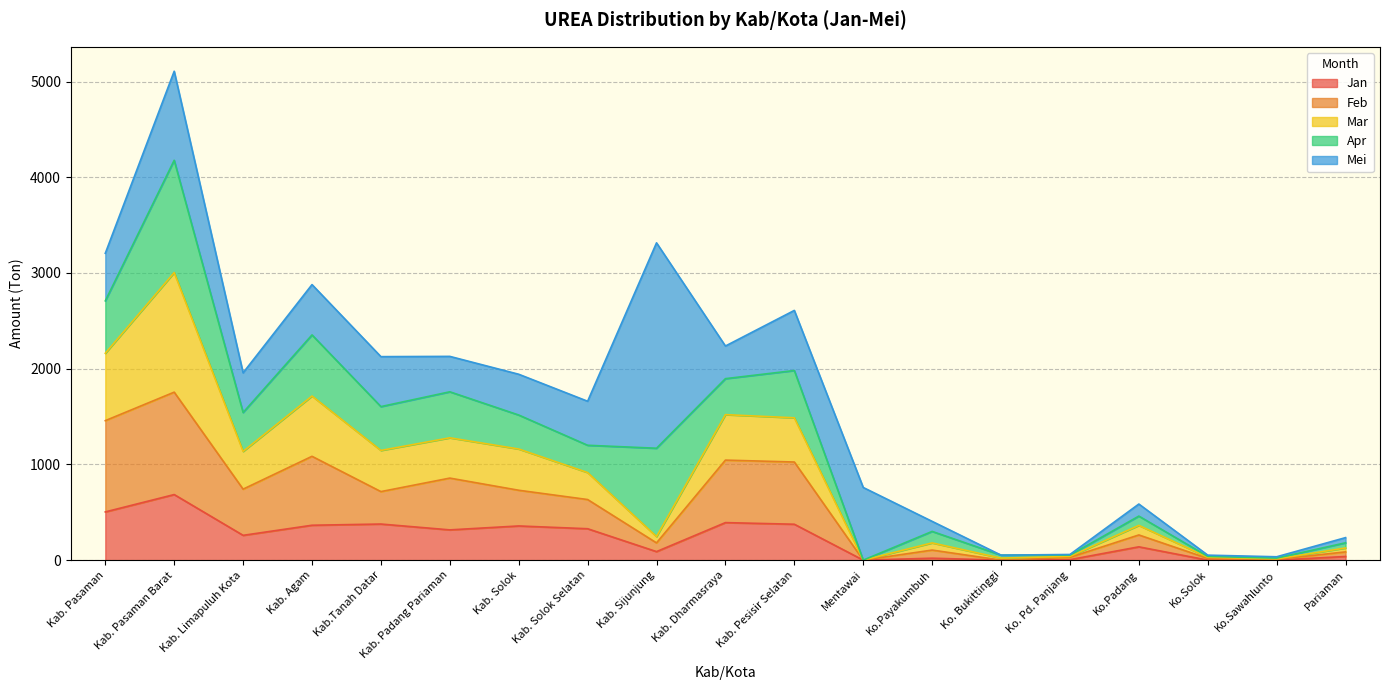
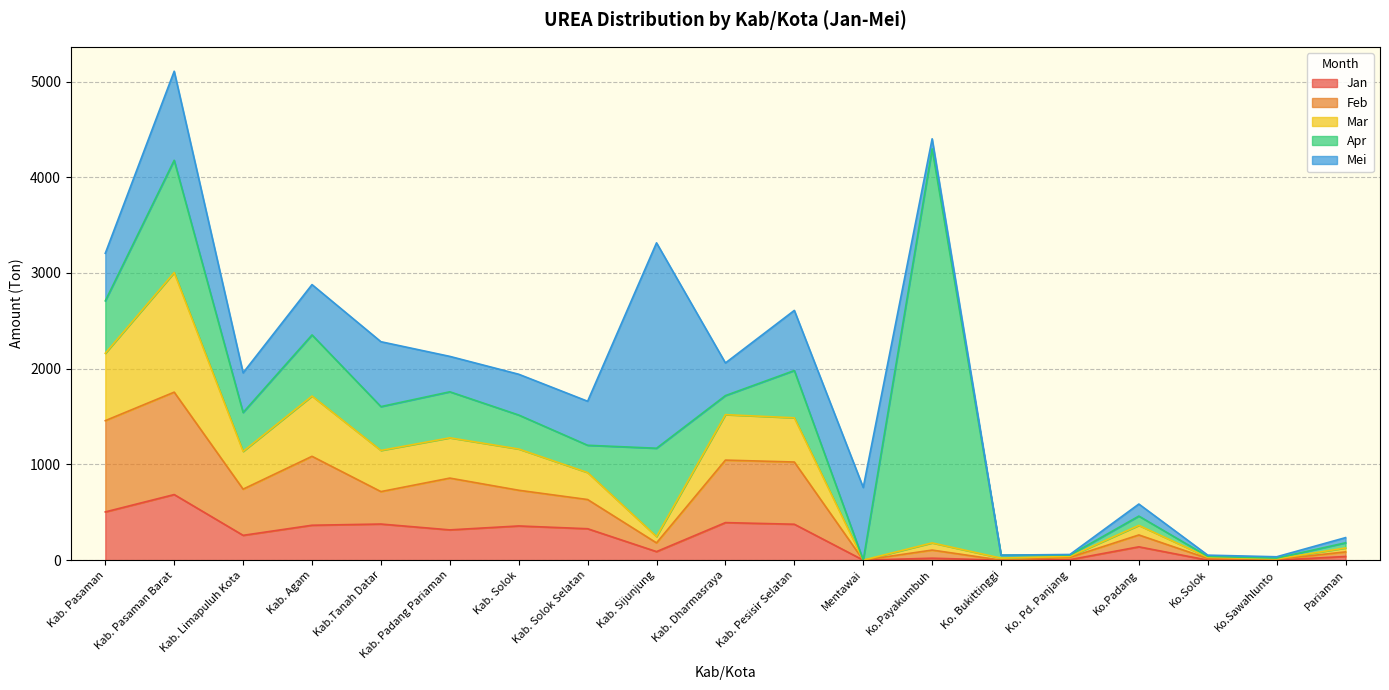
Mei, Kab.Tanah Datar: 500 -> 700
Apr, Kab. Dharmasraya: 400 -> 200
Apr, Ko.Payakumbuh: 100 -> 4100
